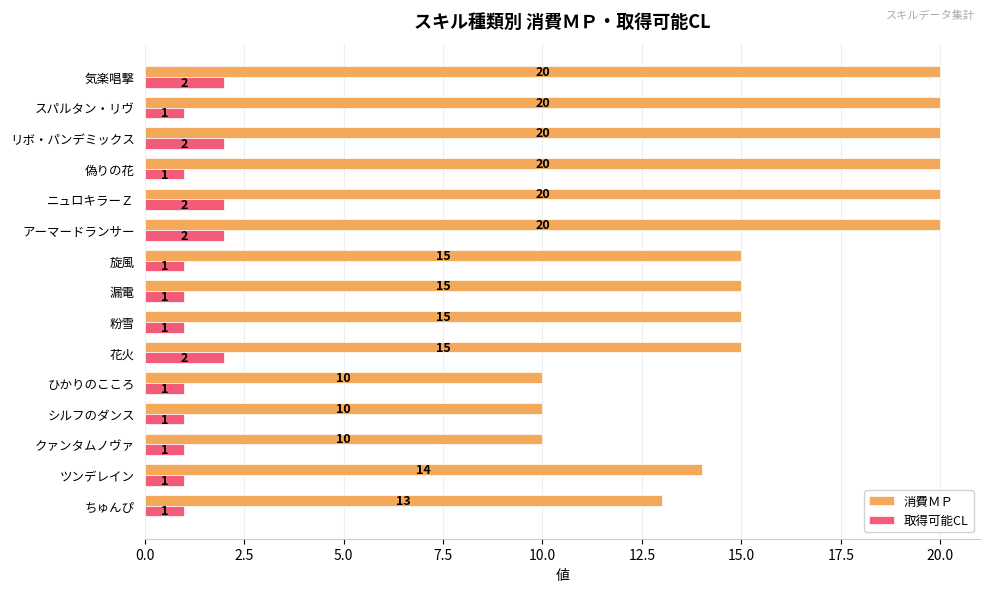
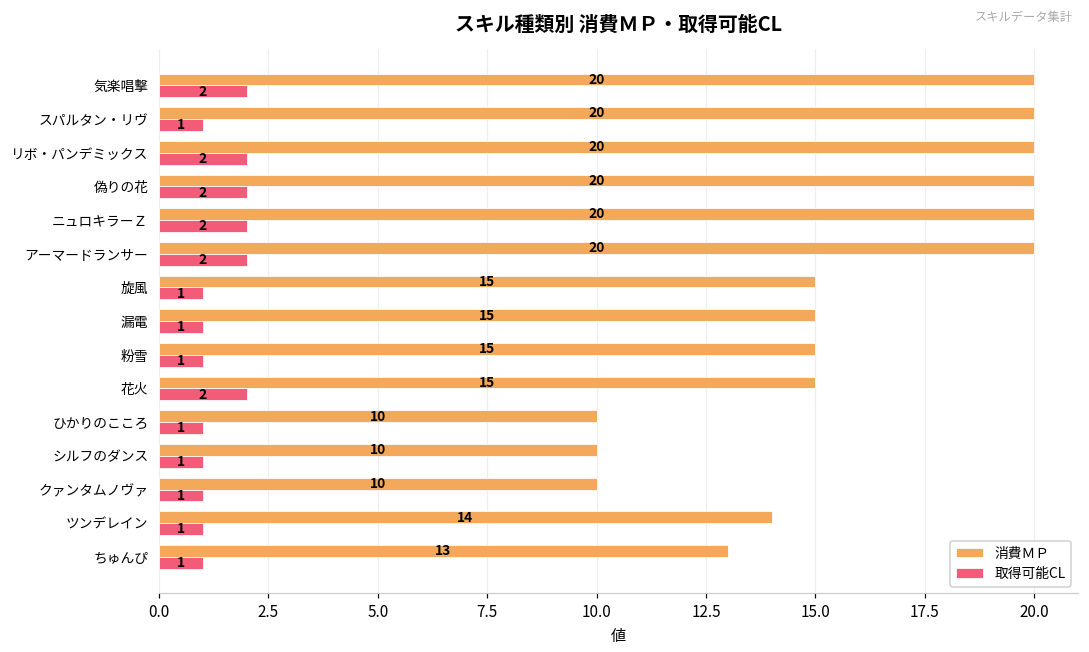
取得可能CL, 偽りの花: 1 -> 2
